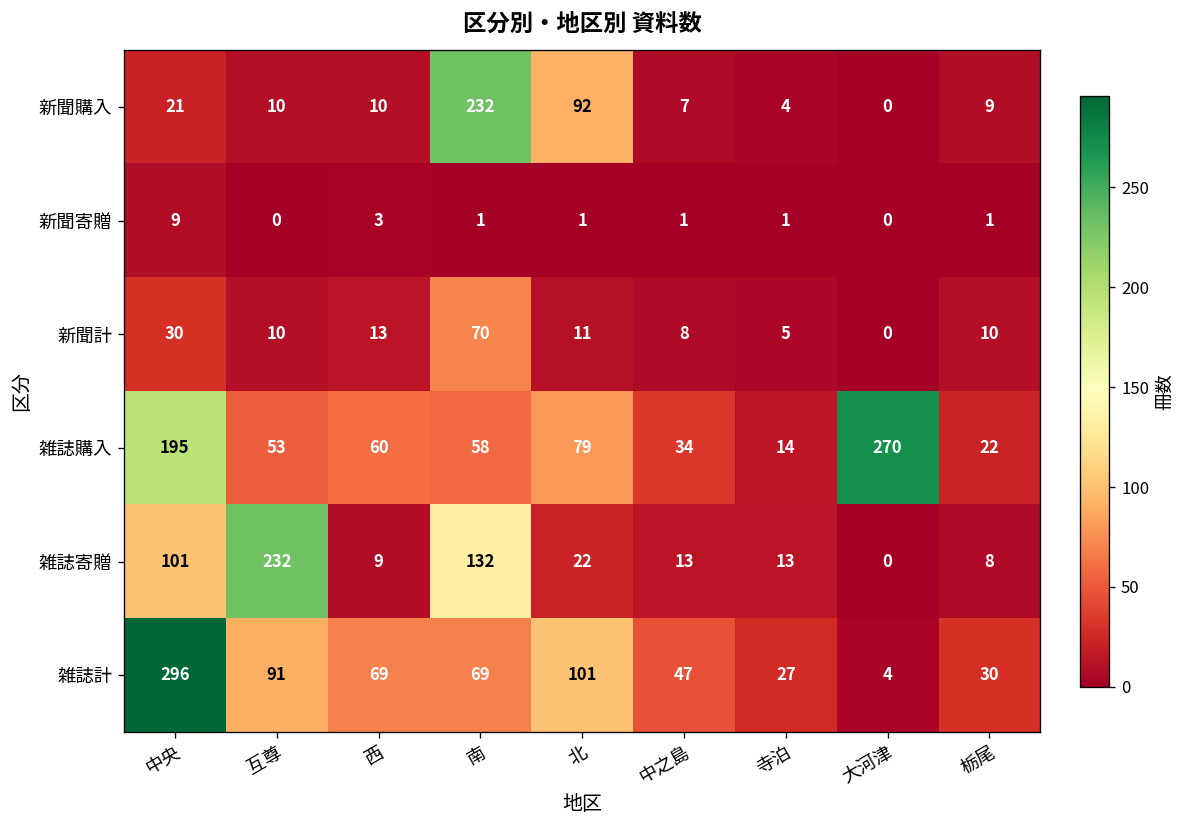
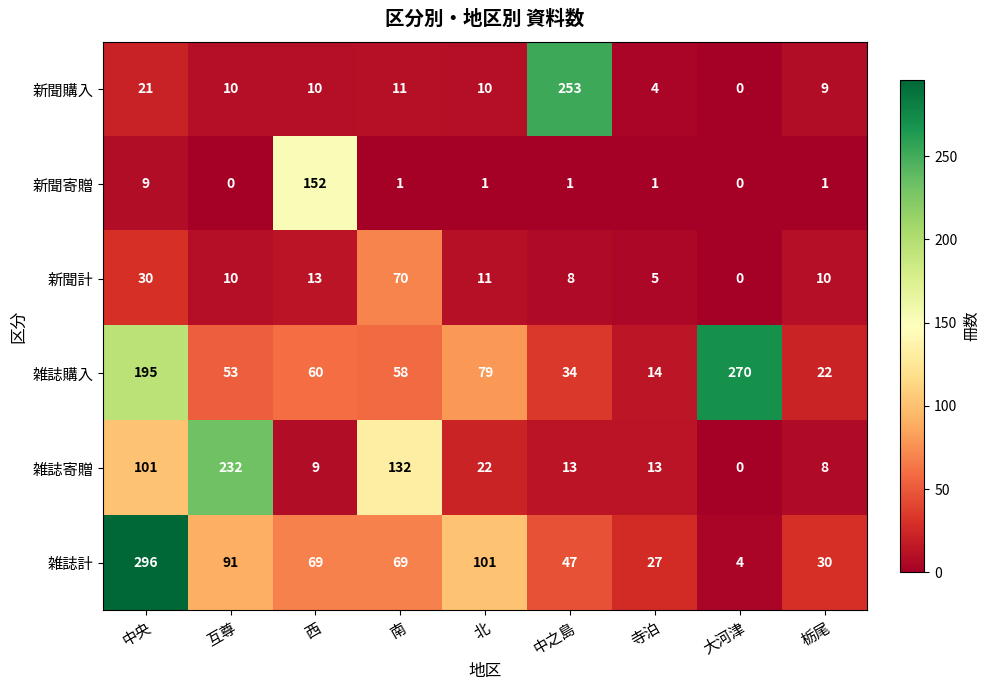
新聞購入, 南: 232 -> 11
新聞購入, 北: 92 -> 10
新聞購入, 中之島: 7 -> 253
新聞寄贈, 西: 3 -> 152
